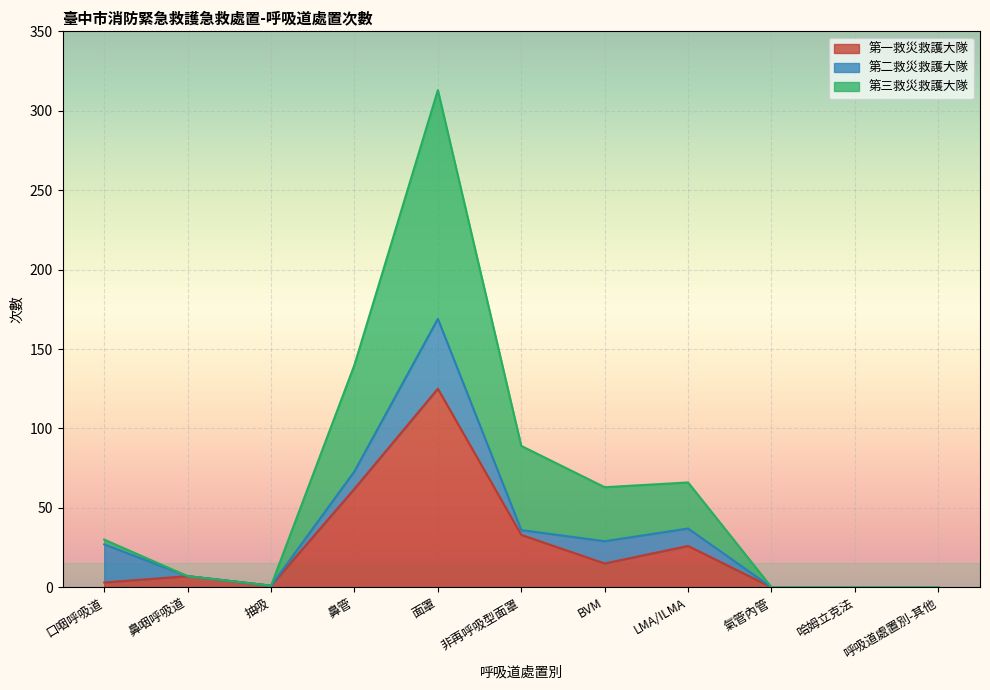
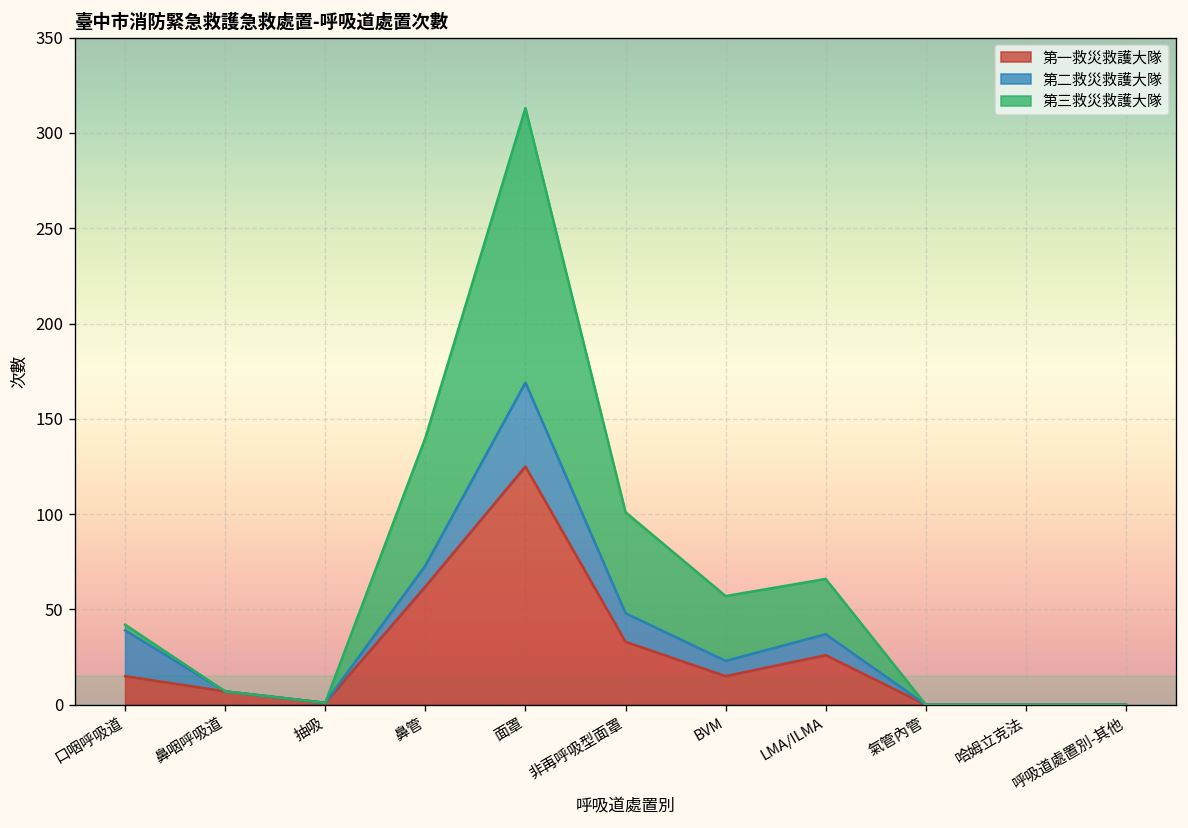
第一救災救護大隊, 口咽呼吸道: 3 -> 15
第二救災救護大隊, 非再呼吸型面罩: 3 -> 15
第二救災救護大隊, BVM: 14 -> 8
